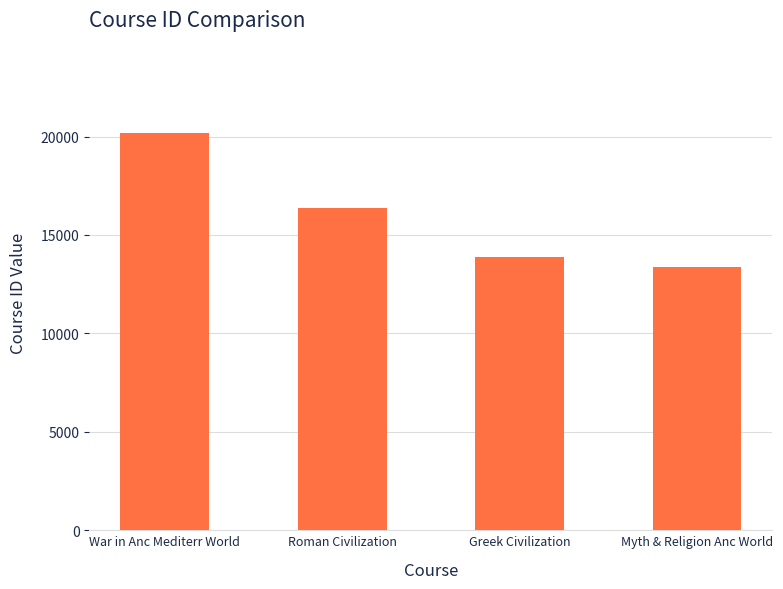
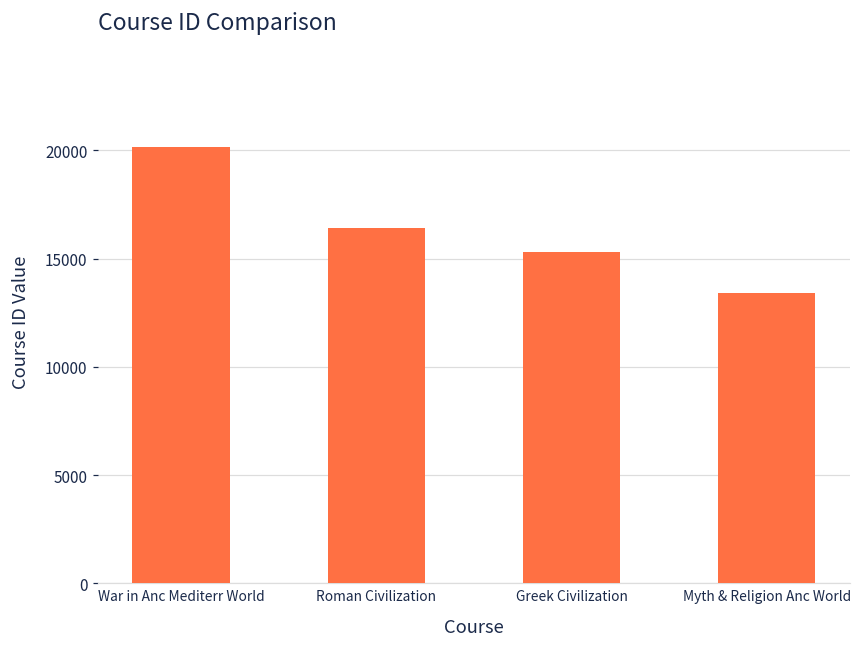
Greek Civilization: 13900 -> 15300
